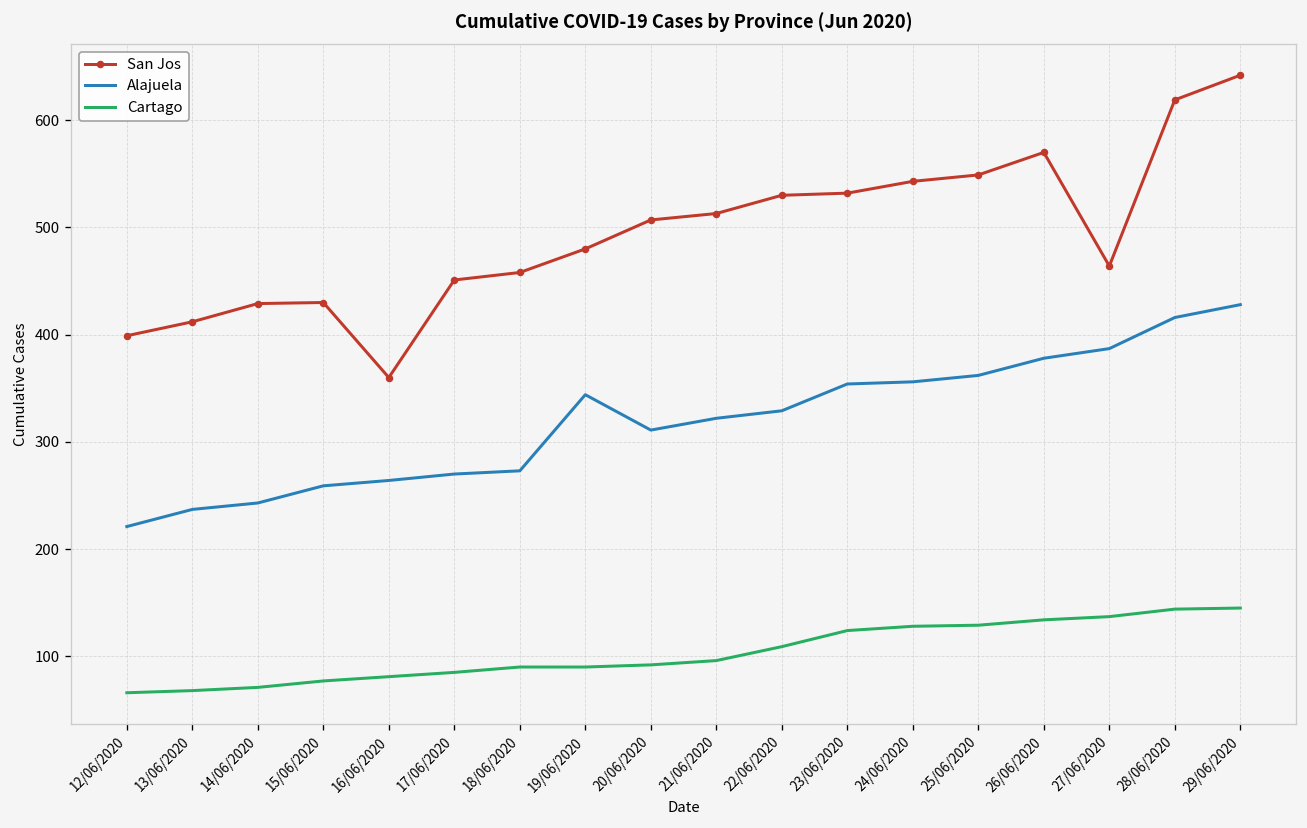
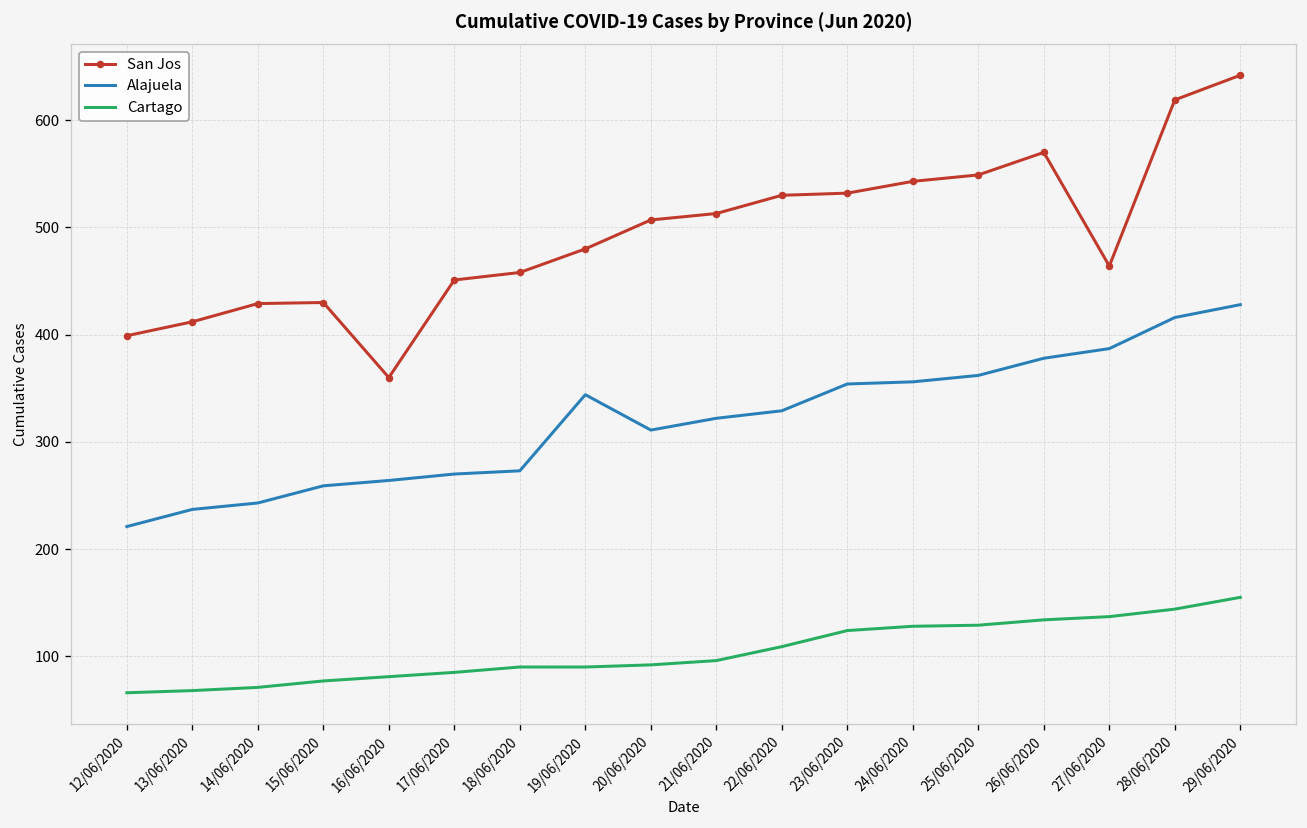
Cartago, 29/06/2020: 150 -> 160
